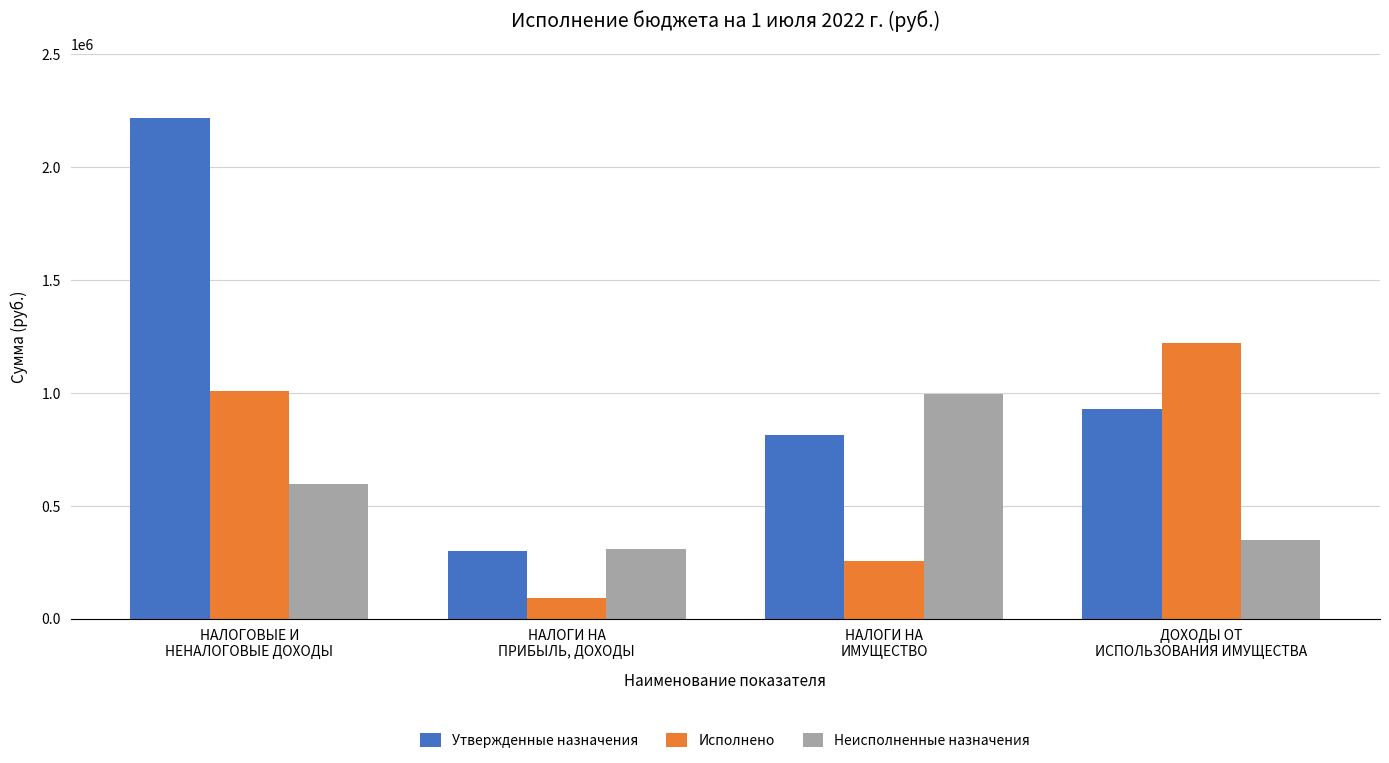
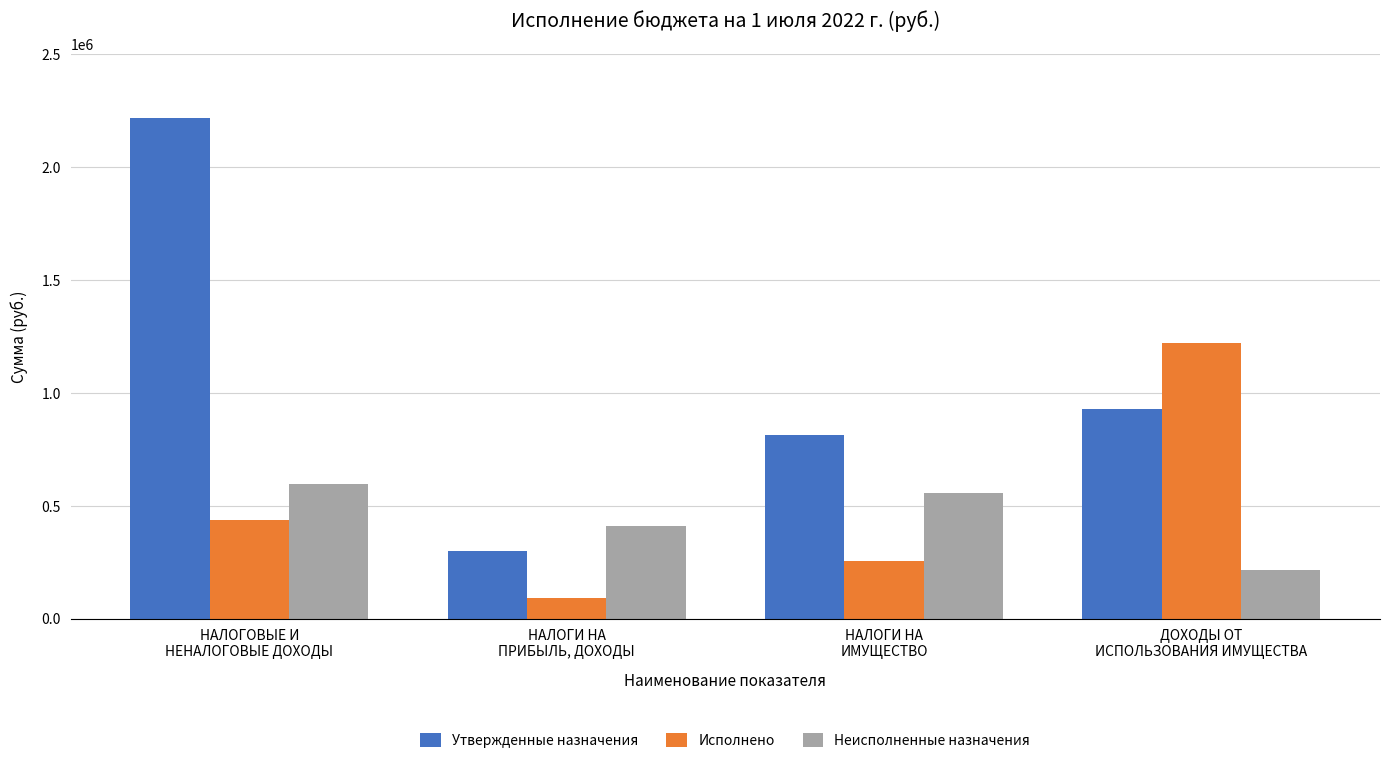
Исполнено, НАЛОГОВЫЕ И НЕНАЛОГОВЫЕ ДОХОДЫ: 1010000 -> 440000
Неисполненные назначения, НАЛОГИ НА ПРИБЫЛЬ, ДОХОДЫ: 310000 -> 410000
Неисполненные назначения, НАЛОГИ НА ИМУЩЕСТВО: 990000 -> 560000
Неисполненные назначения, ДОХОДЫ ОТ ИСПОЛЬЗОВАНИЯ ИМУЩЕСТВА: 350000 -> 220000
